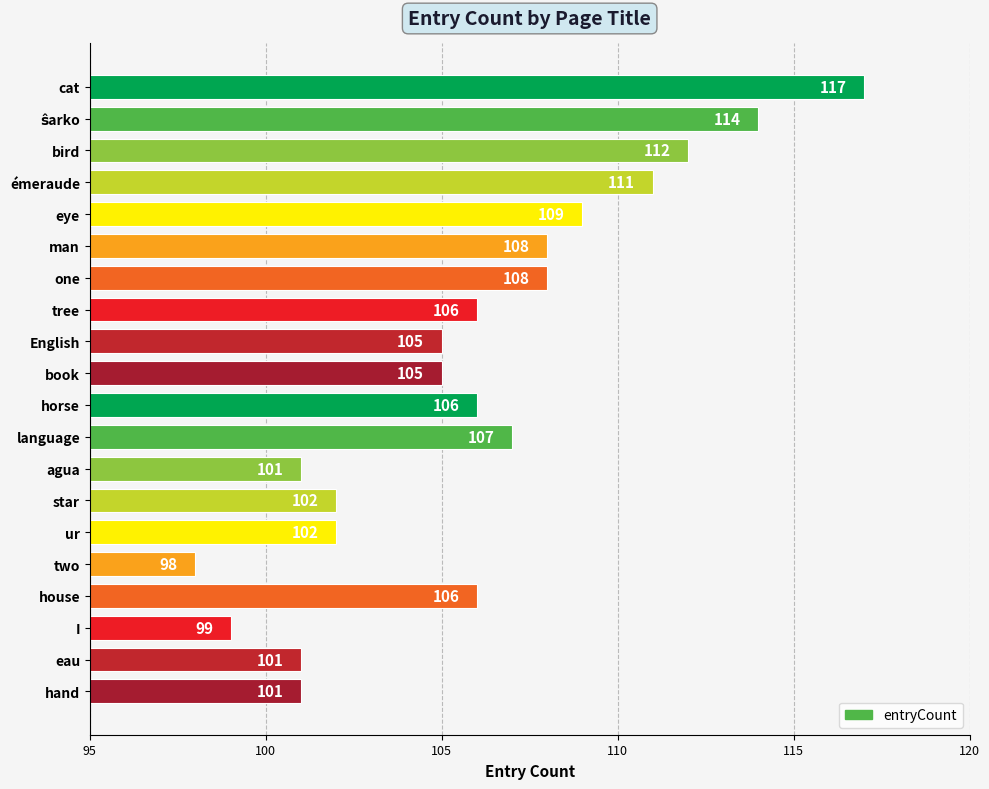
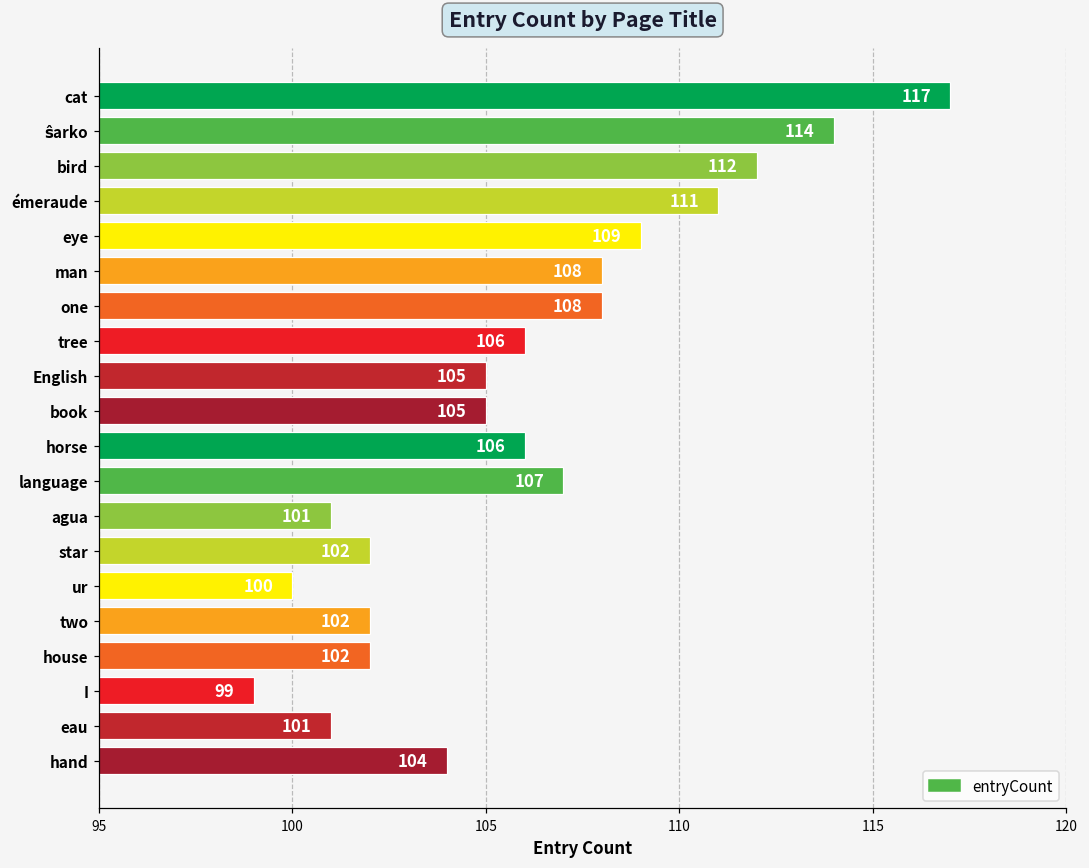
ur: 102 -> 100
two: 98 -> 102
house: 106 -> 102
hand: 101 -> 104
